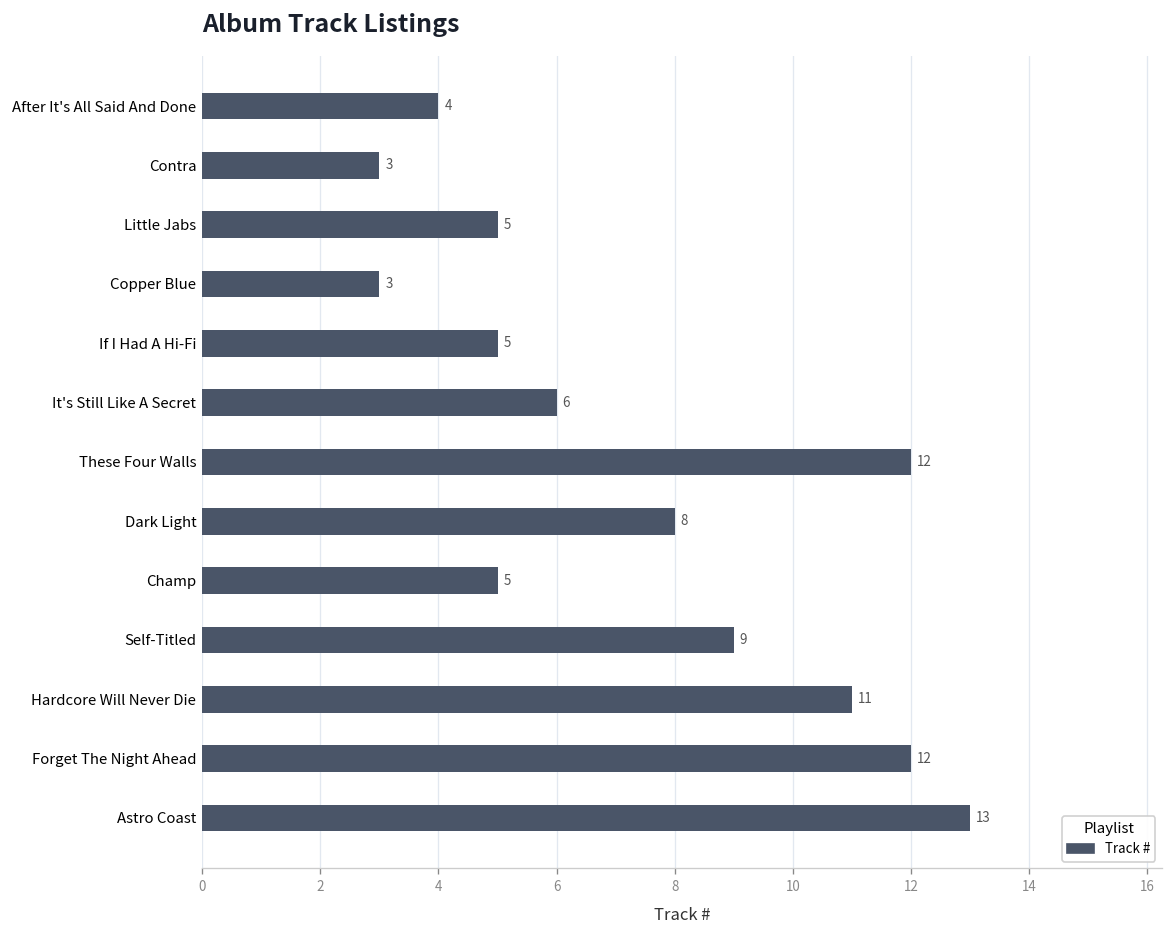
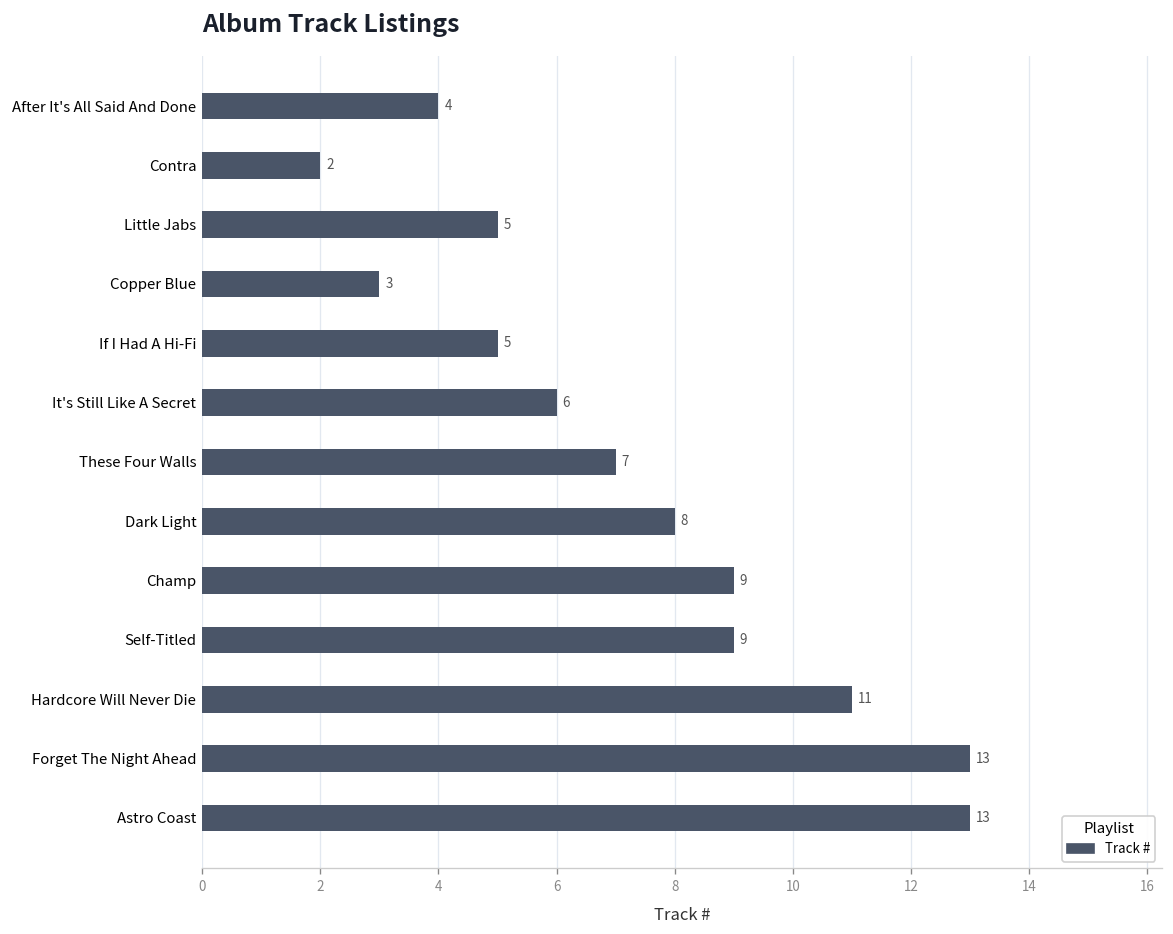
Contra: 3 -> 2
These Four Walls: 12 -> 7
Champ: 5 -> 9
Forget The Night Ahead: 12 -> 13
